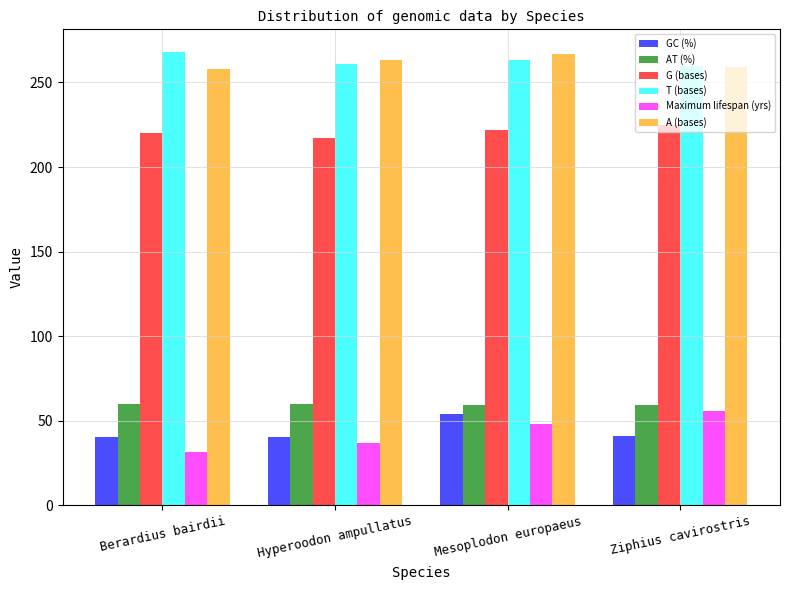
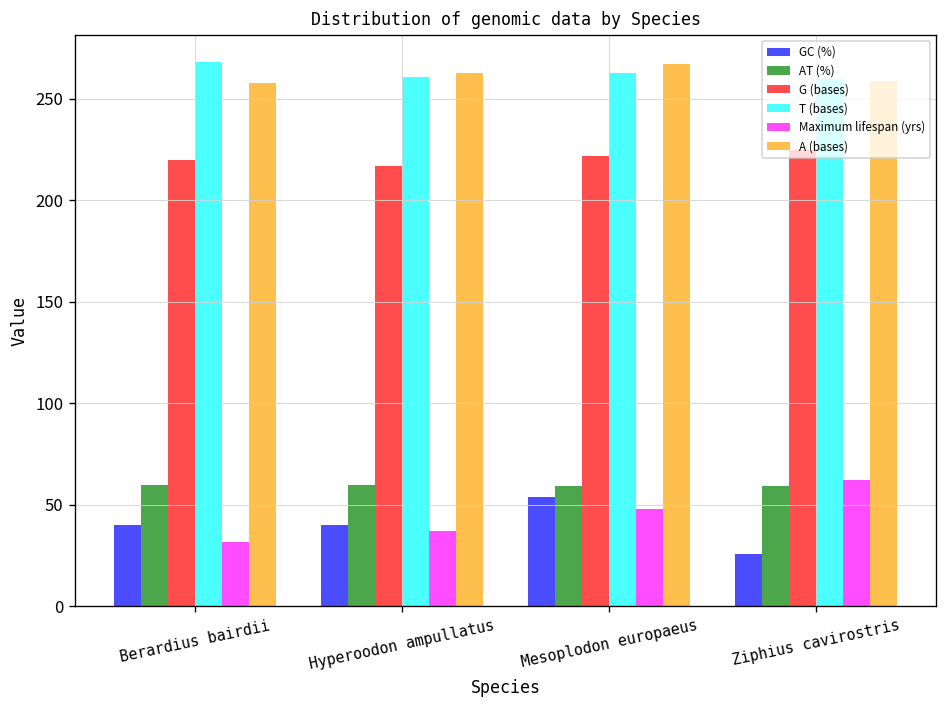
GC (%), Ziphius cavirostris: 41 -> 26
Maximum lifespan (yrs), Ziphius cavirostris: 56 -> 62
